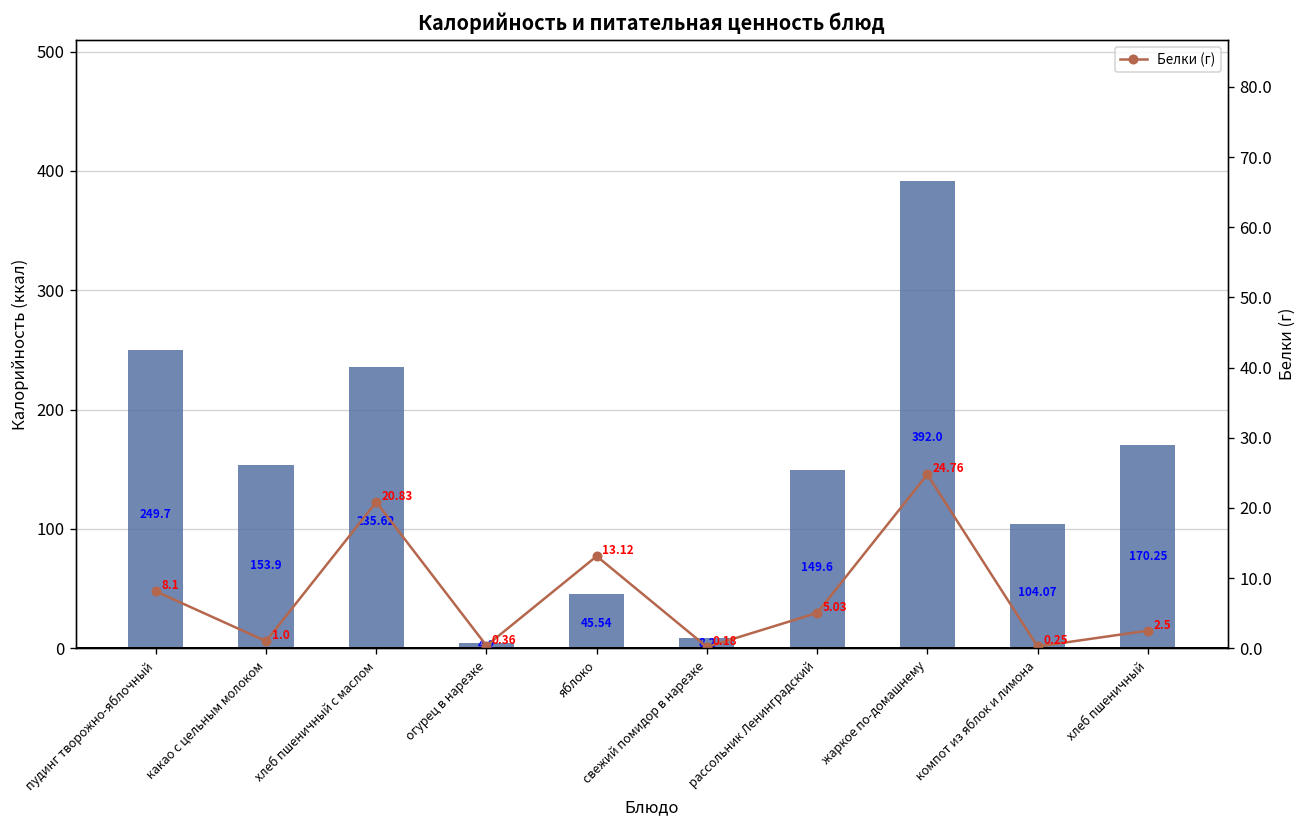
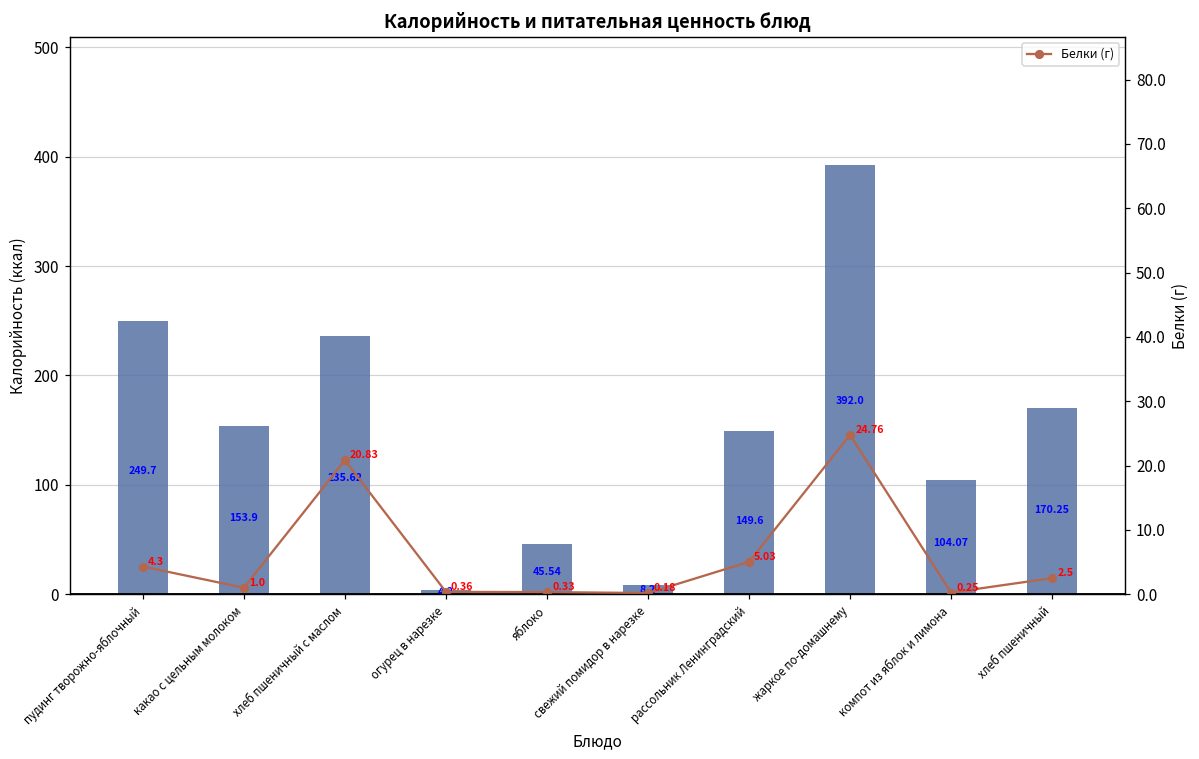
Белки (г), пудинг творожно-яблочный: 8.1 -> 4.3
Белки (г), яблоко: 13.12 -> 0.33
